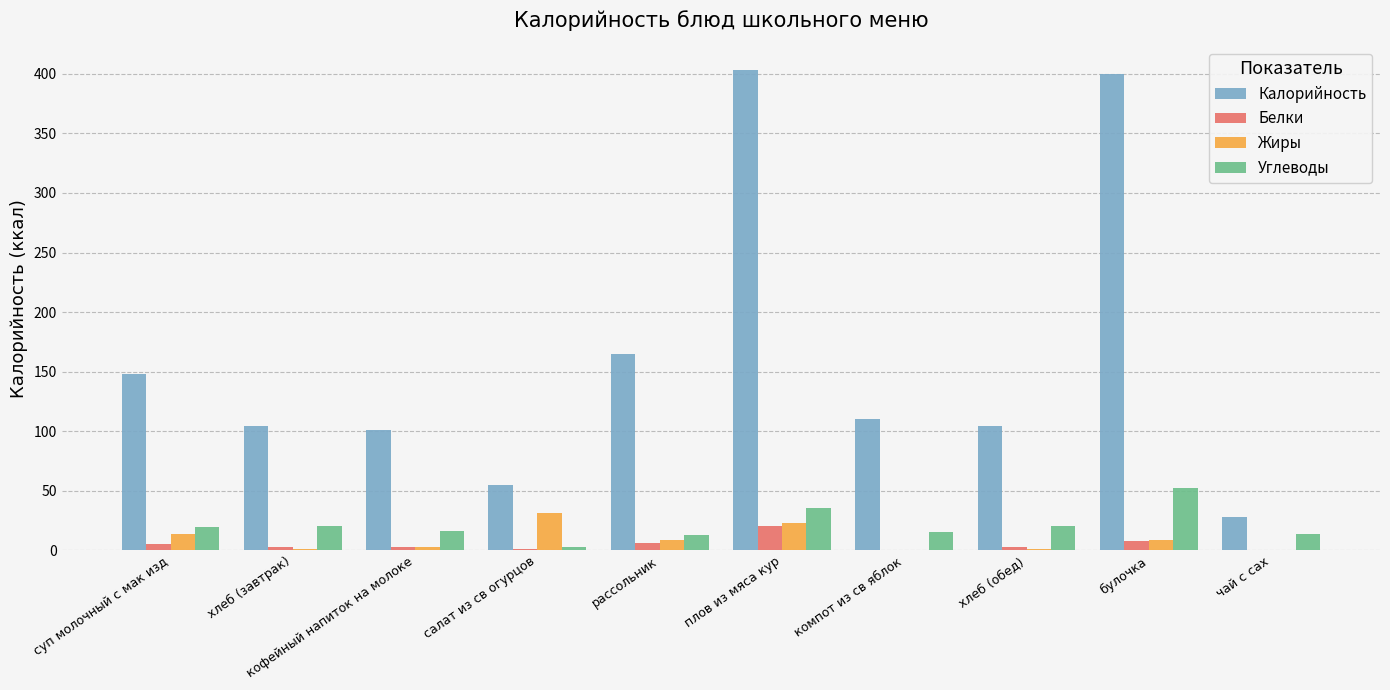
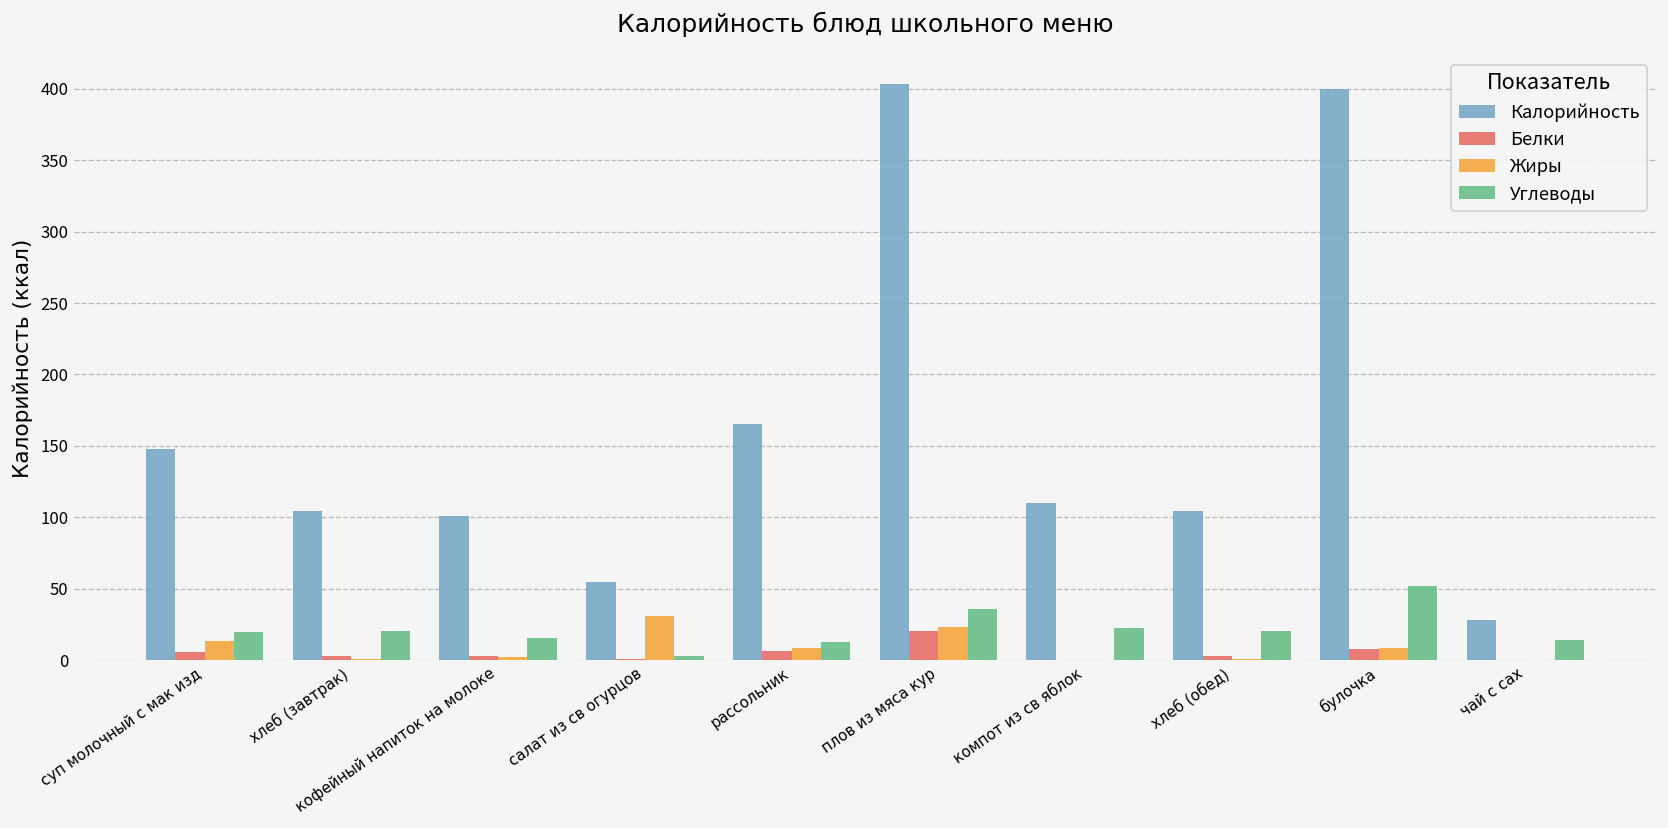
Углеводы, компот из св яблок: 15 -> 22
